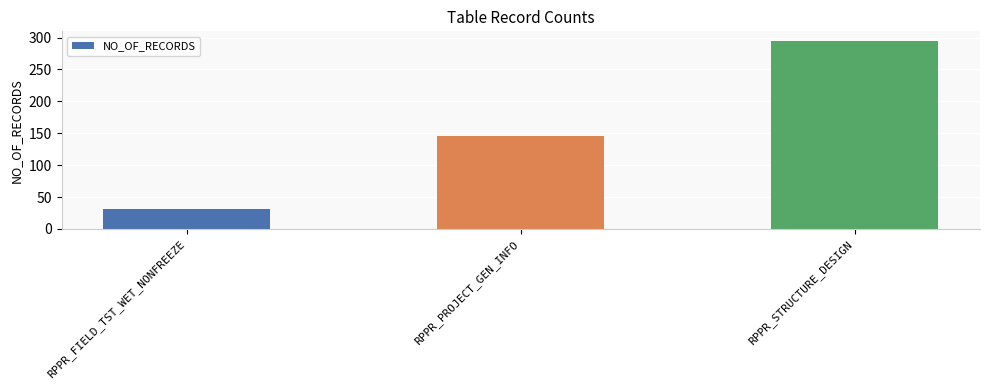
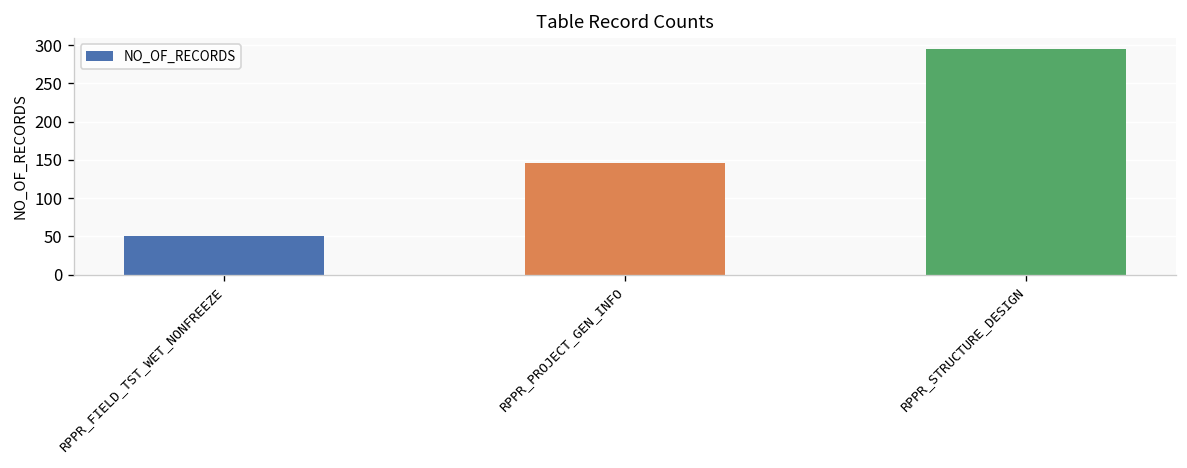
RPPR_FIELD_TST_WET_NONFREEZE: 30 -> 50
